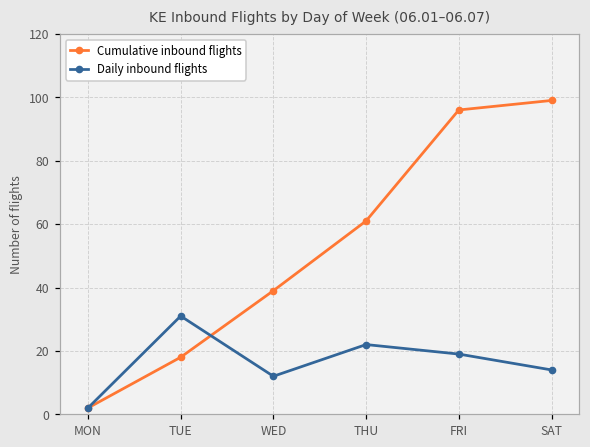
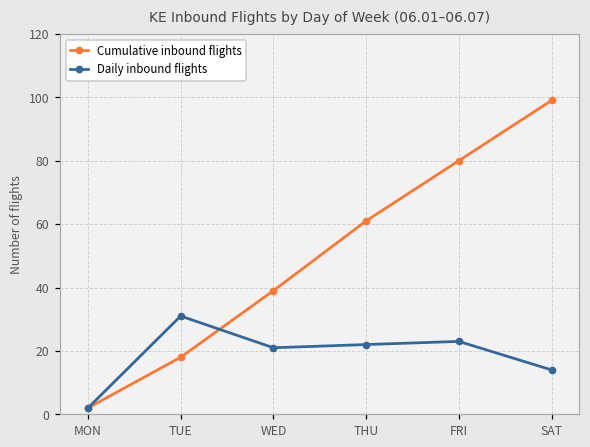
Daily inbound flights, WED: 12 -> 21
Cumulative inbound flights, FRI: 96 -> 80
Daily inbound flights, FRI: 19 -> 23
